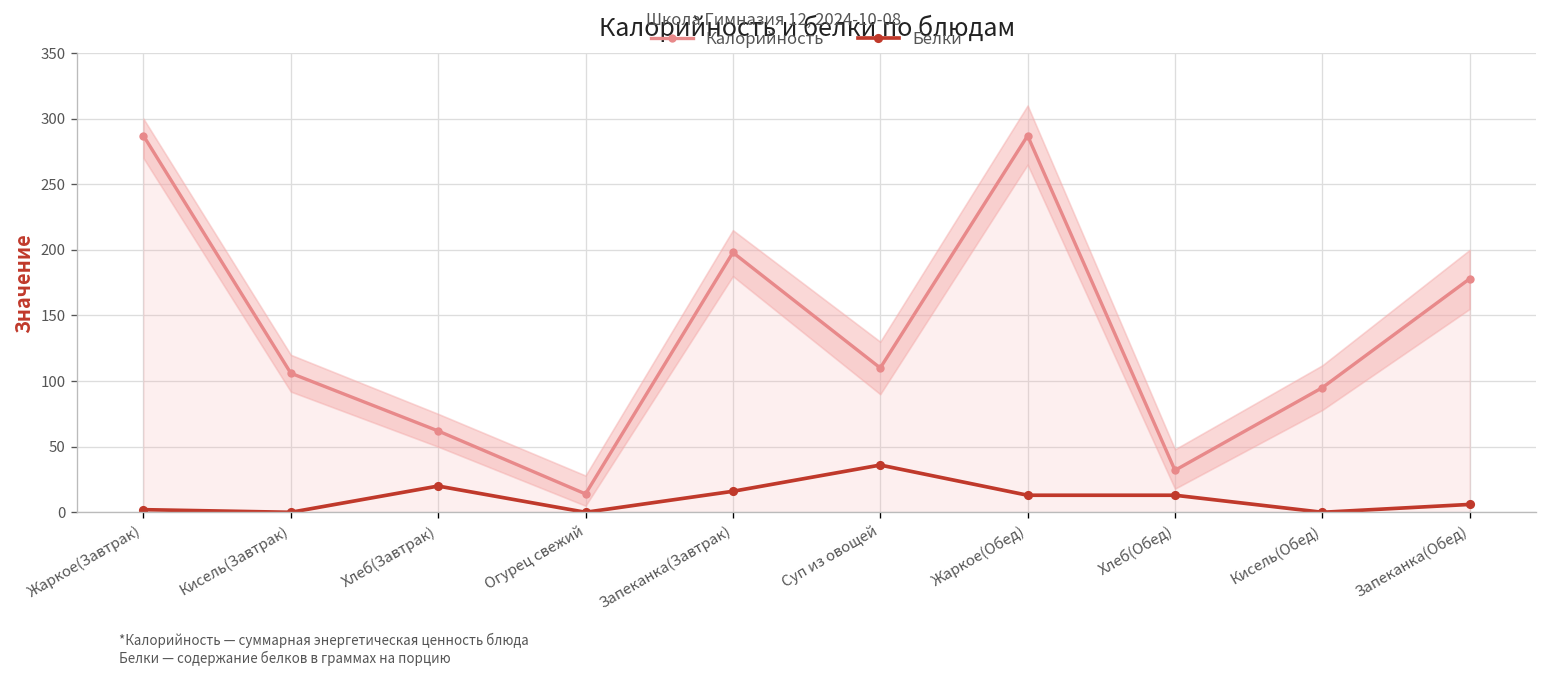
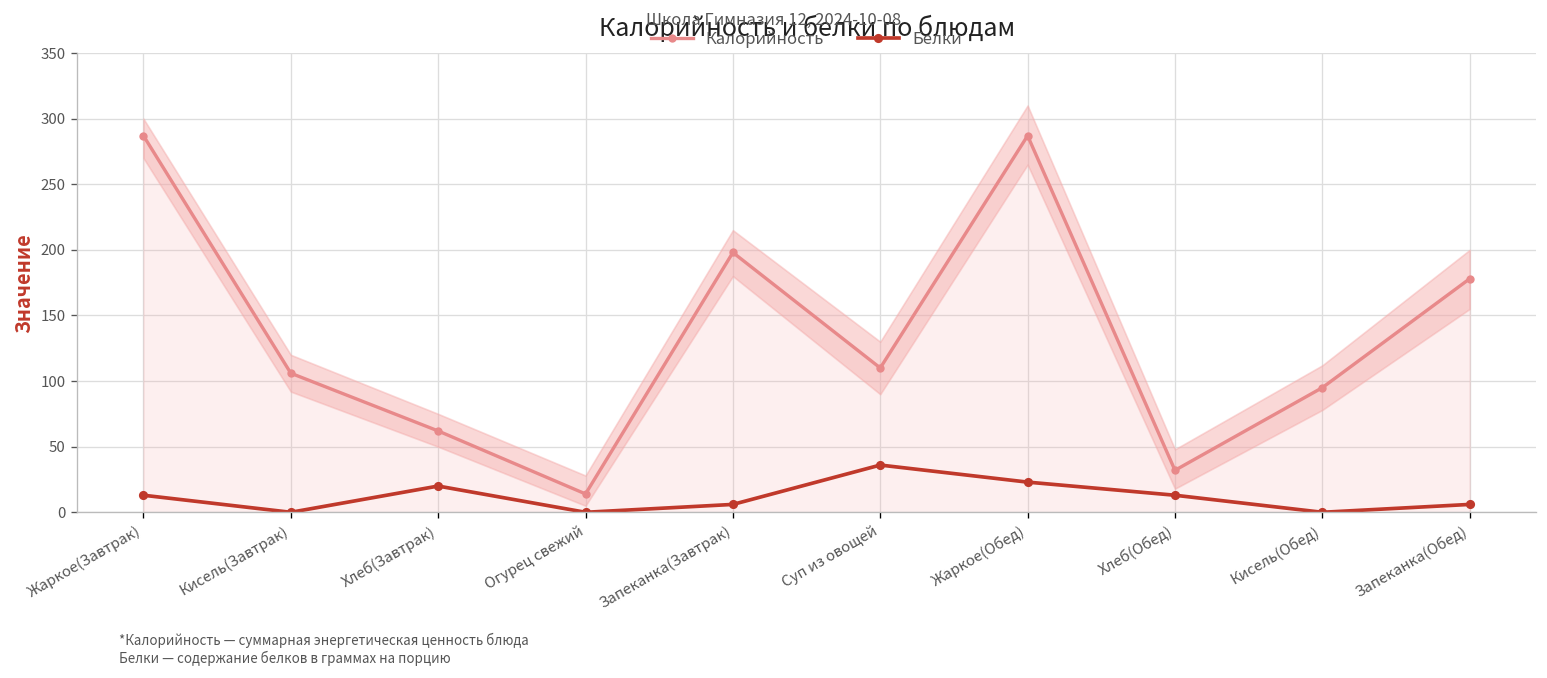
Белки, Жаркое(Завтрак): 2 -> 13
Белки, Запеканка(Завтрак): 16 -> 6
Белки, Жаркое(Обед): 13 -> 23
